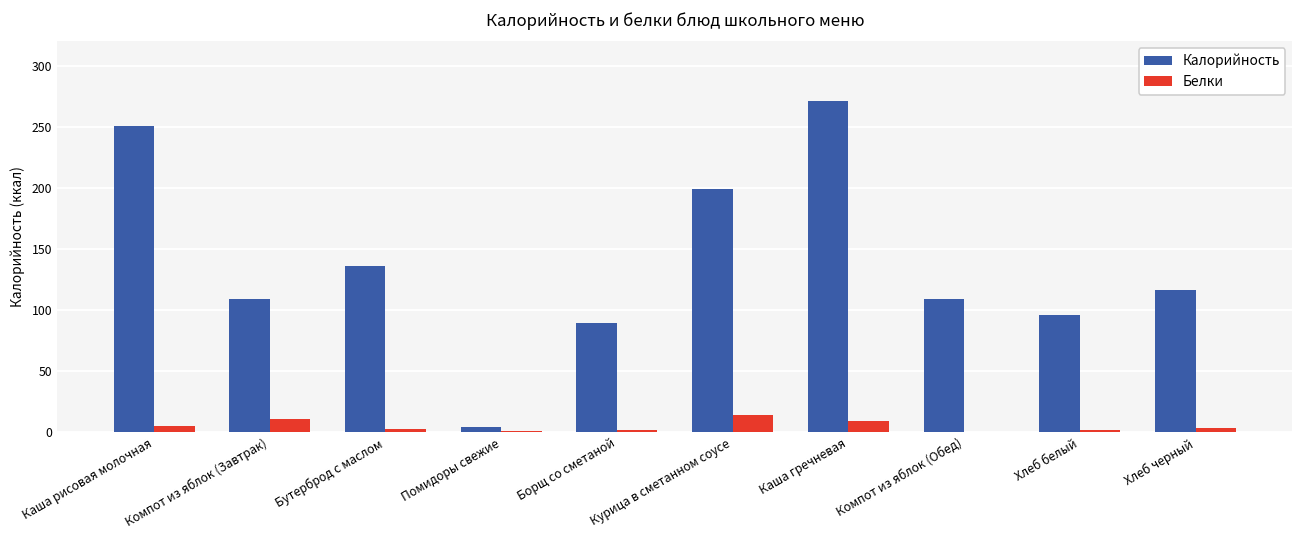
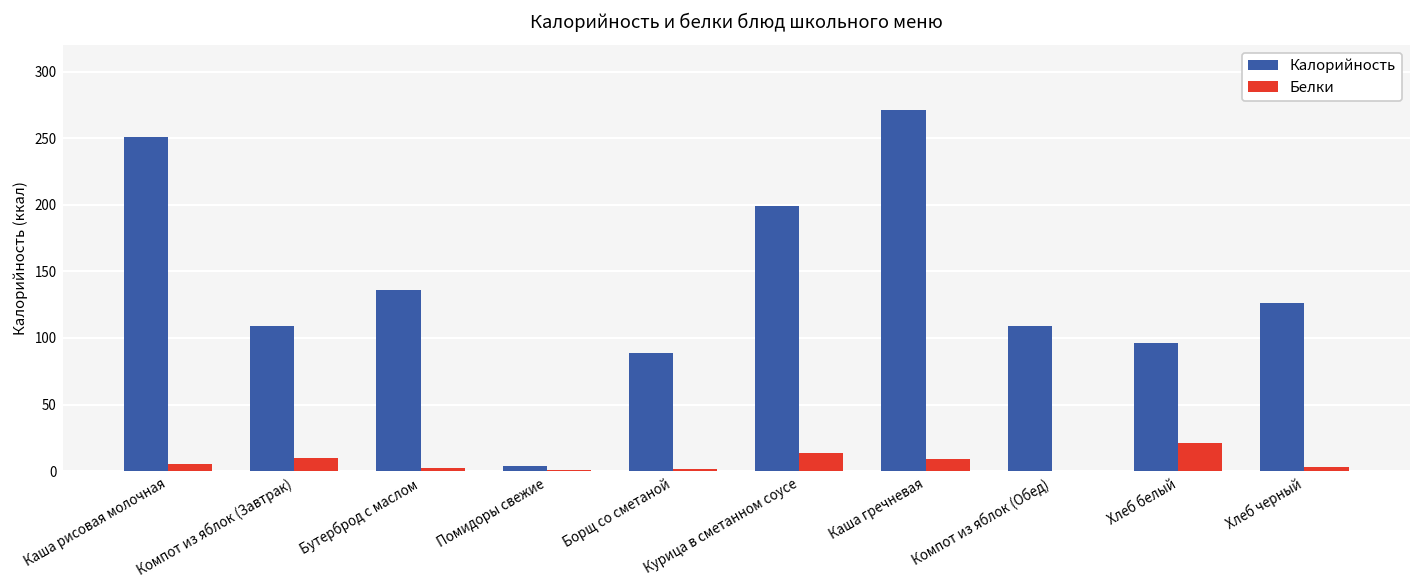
Белки, Хлеб белый: 2 -> 21
Калорийность, Хлеб черный: 116 -> 126
